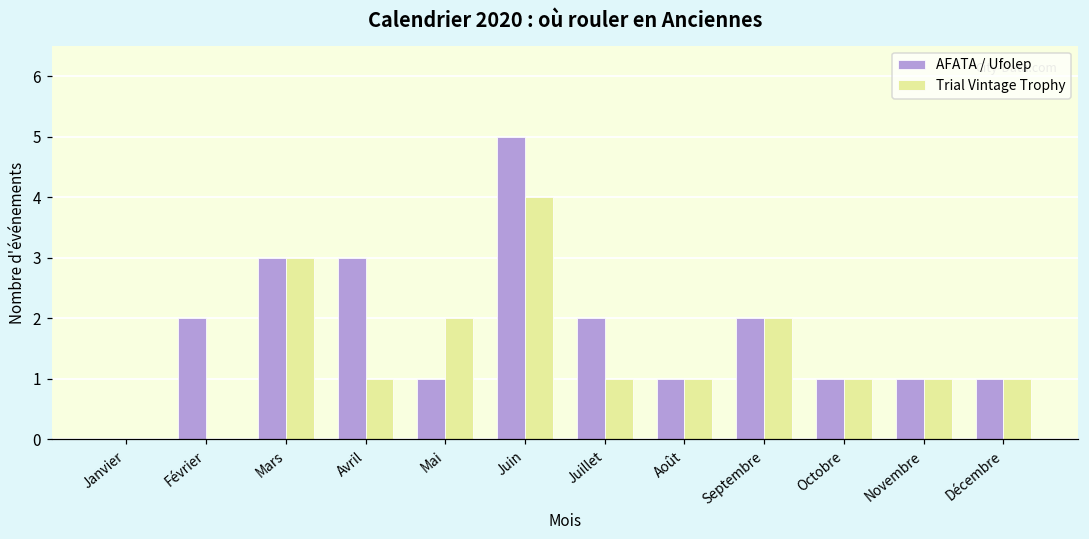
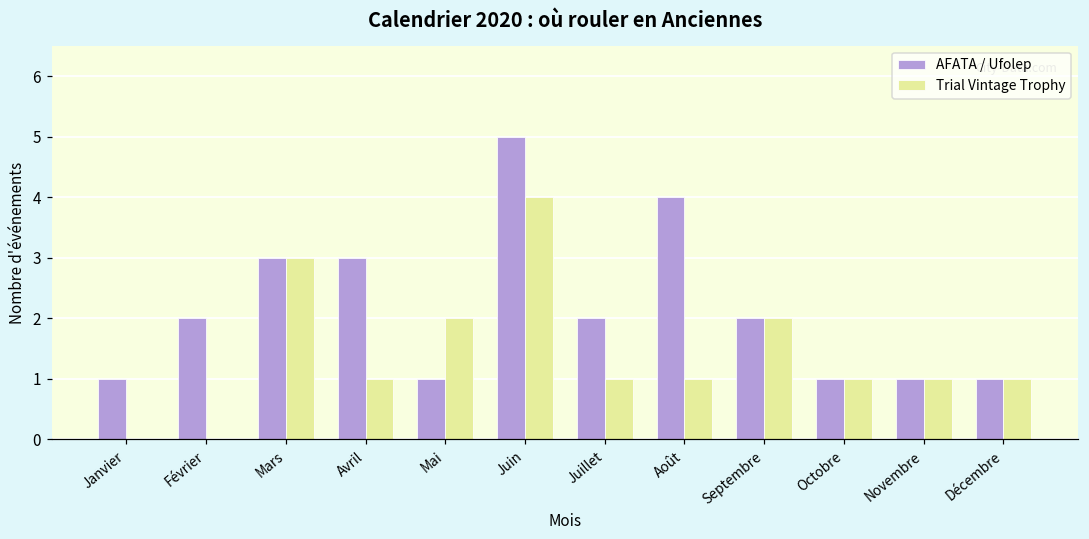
AFATA / Ufolep, Janvier: 0 -> 1
AFATA / Ufolep, Août: 1 -> 4
